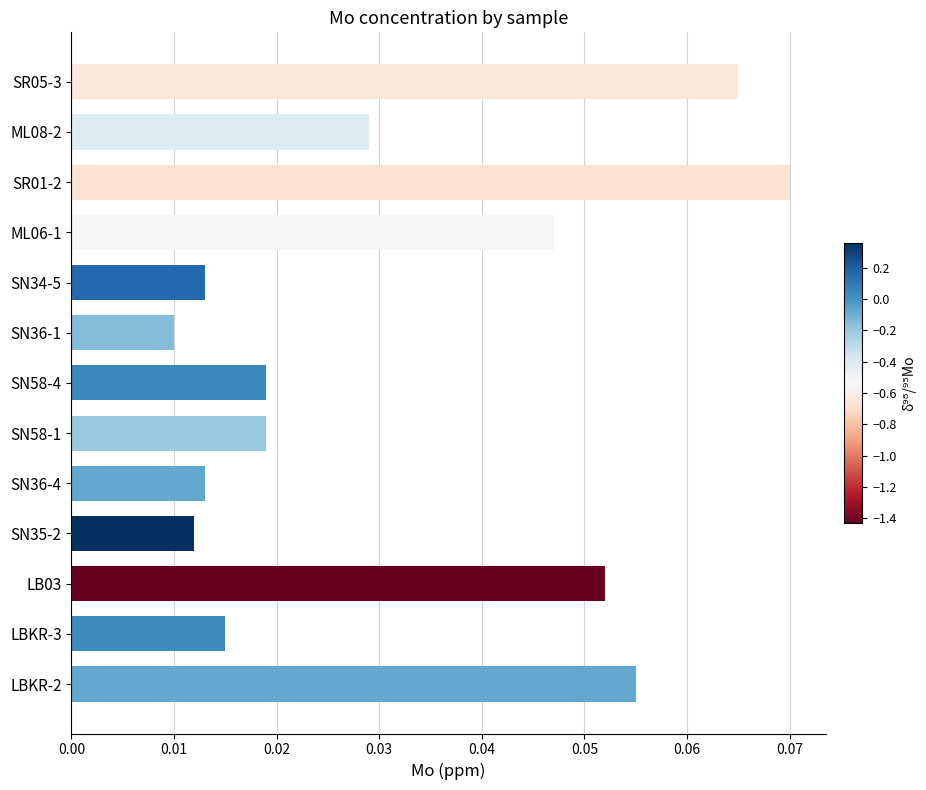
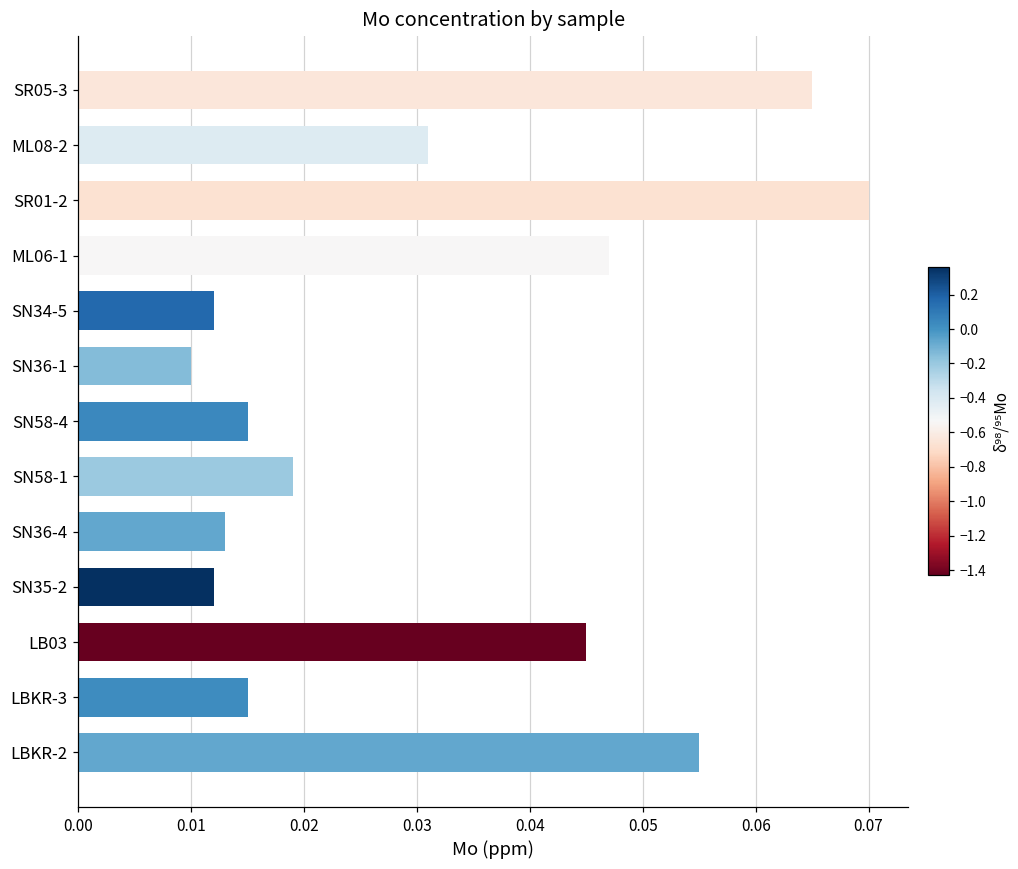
ML08-2: 0.029 -> 0.031
SN34-5: 0.013 -> 0.012
SN58-4: 0.019 -> 0.015
LB03: 0.052 -> 0.045
